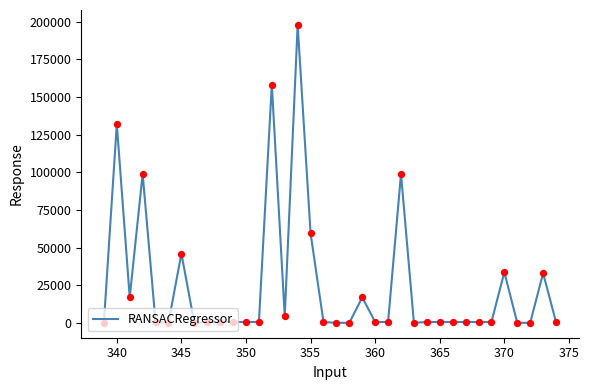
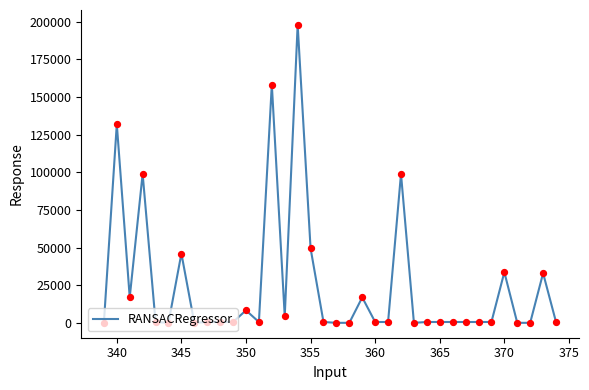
350: 1000 -> 8000
355: 59000 -> 49000
